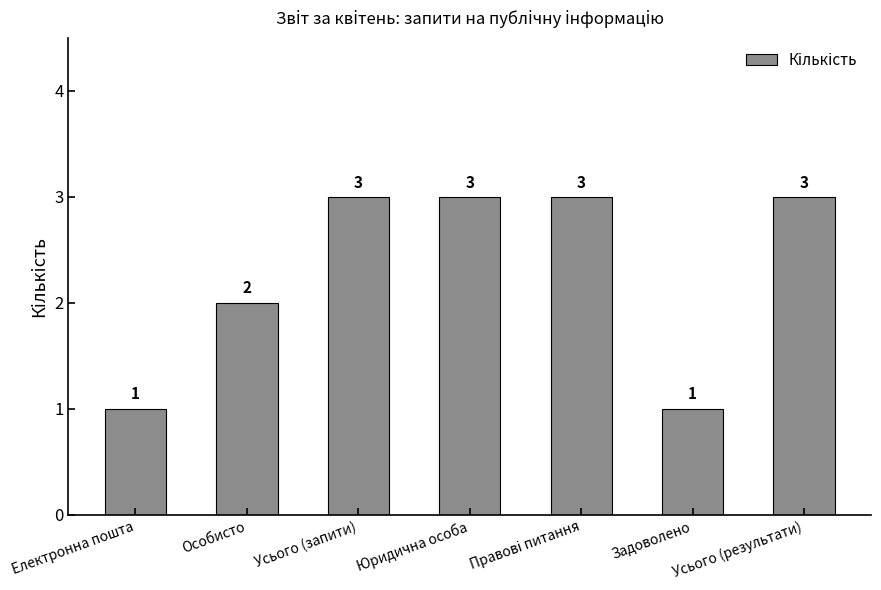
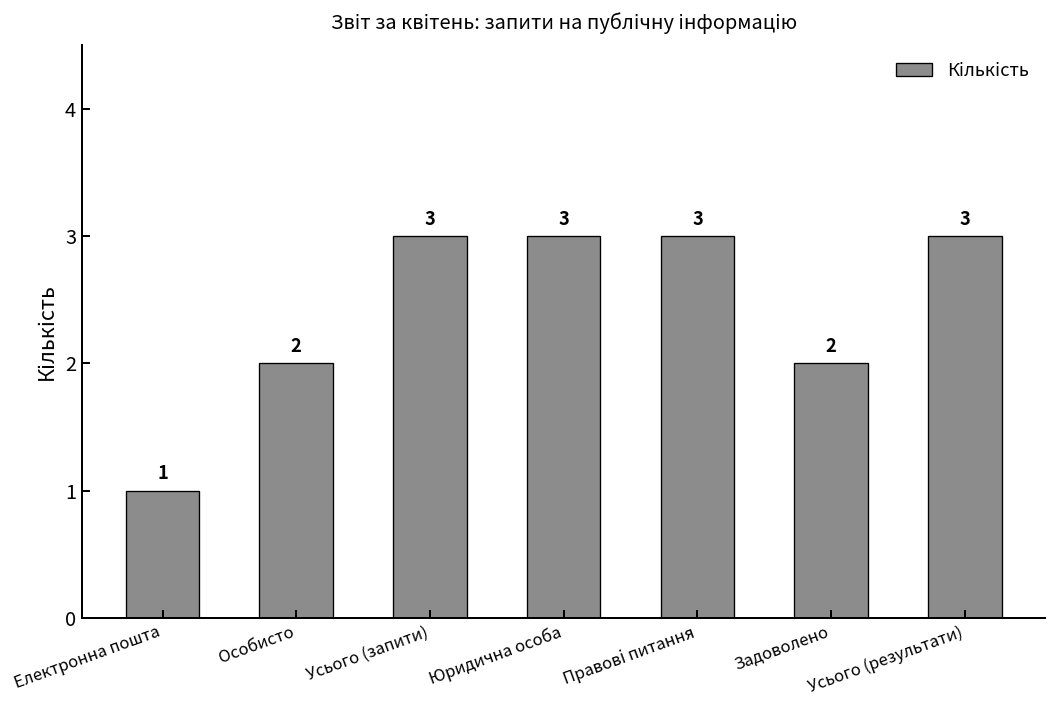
Задоволено: 1 -> 2
